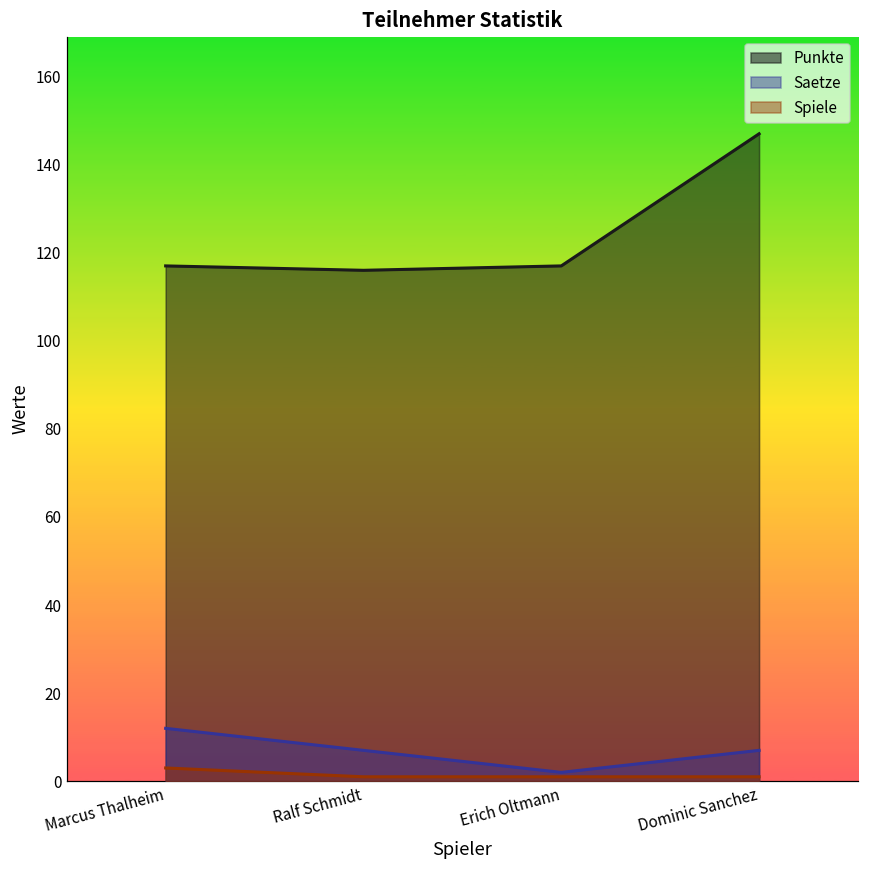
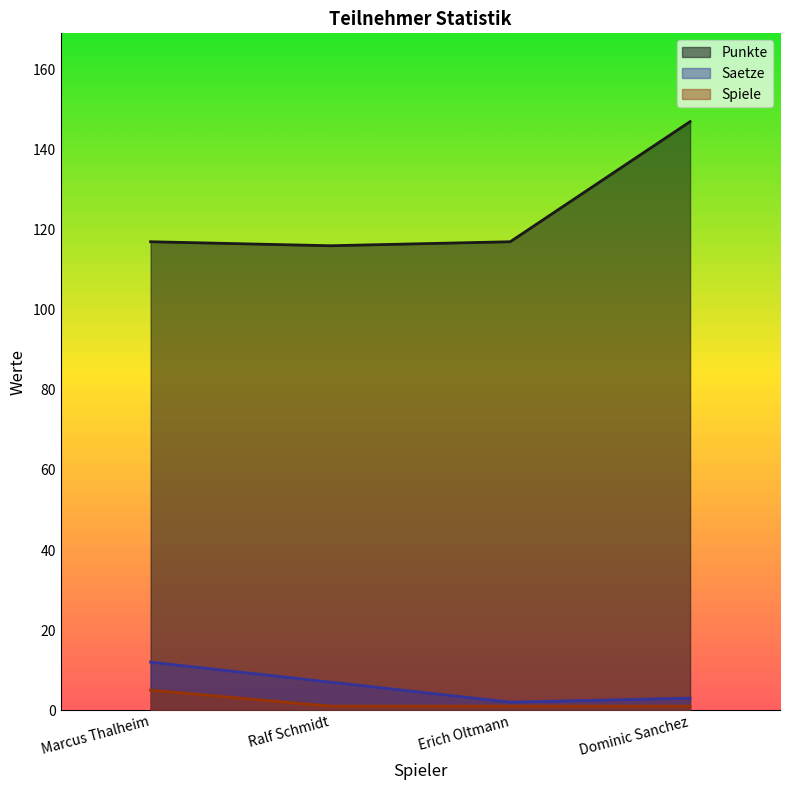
Spiele, Marcus Thalheim: 3 -> 5
Saetze, Dominic Sanchez: 7 -> 3
